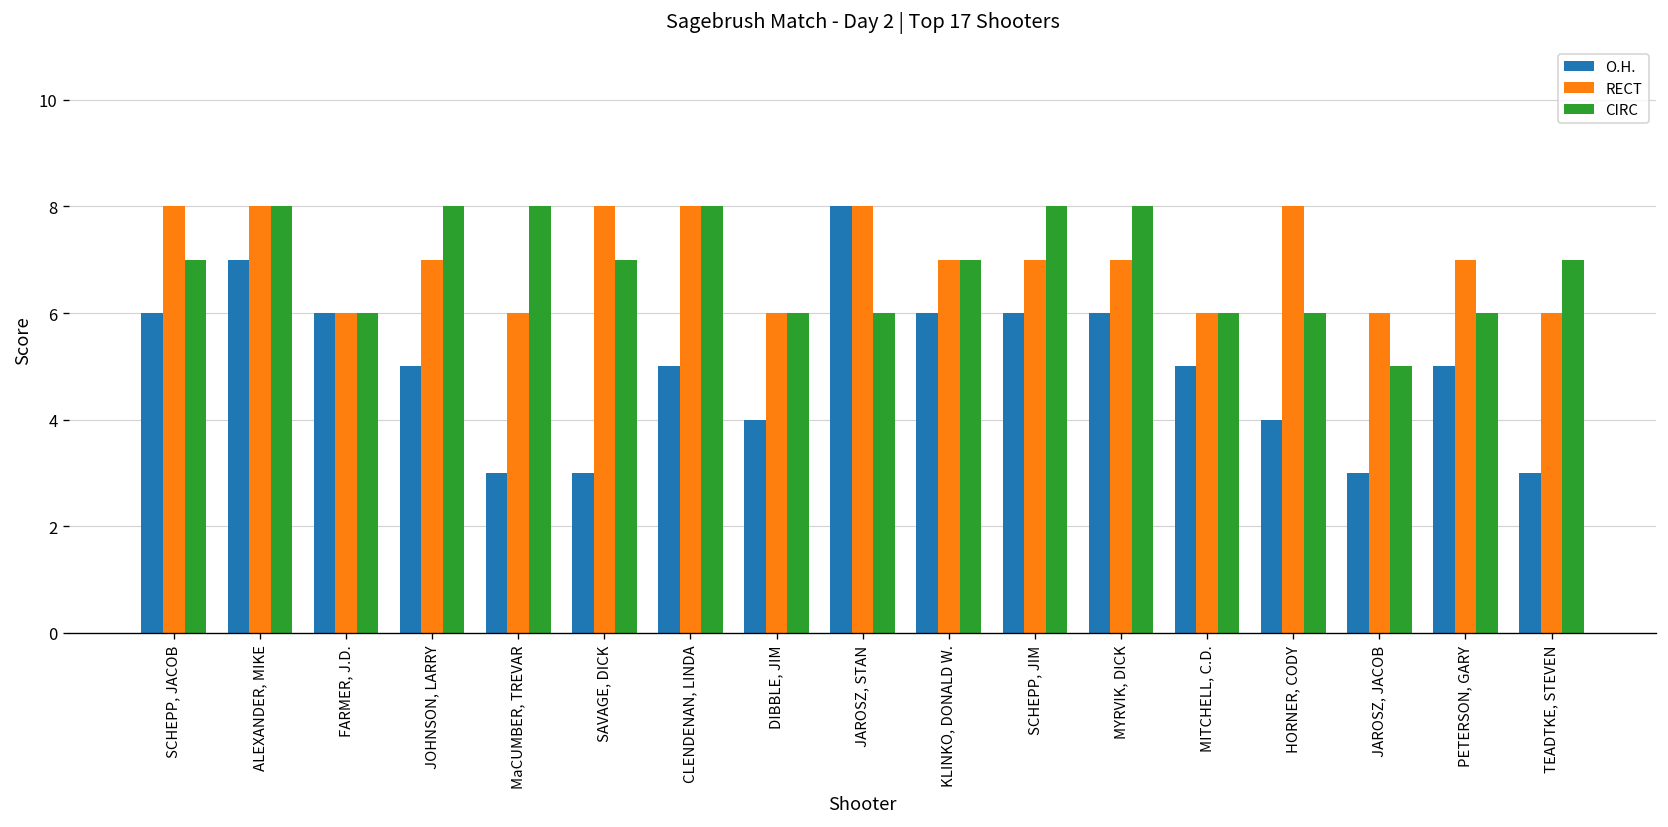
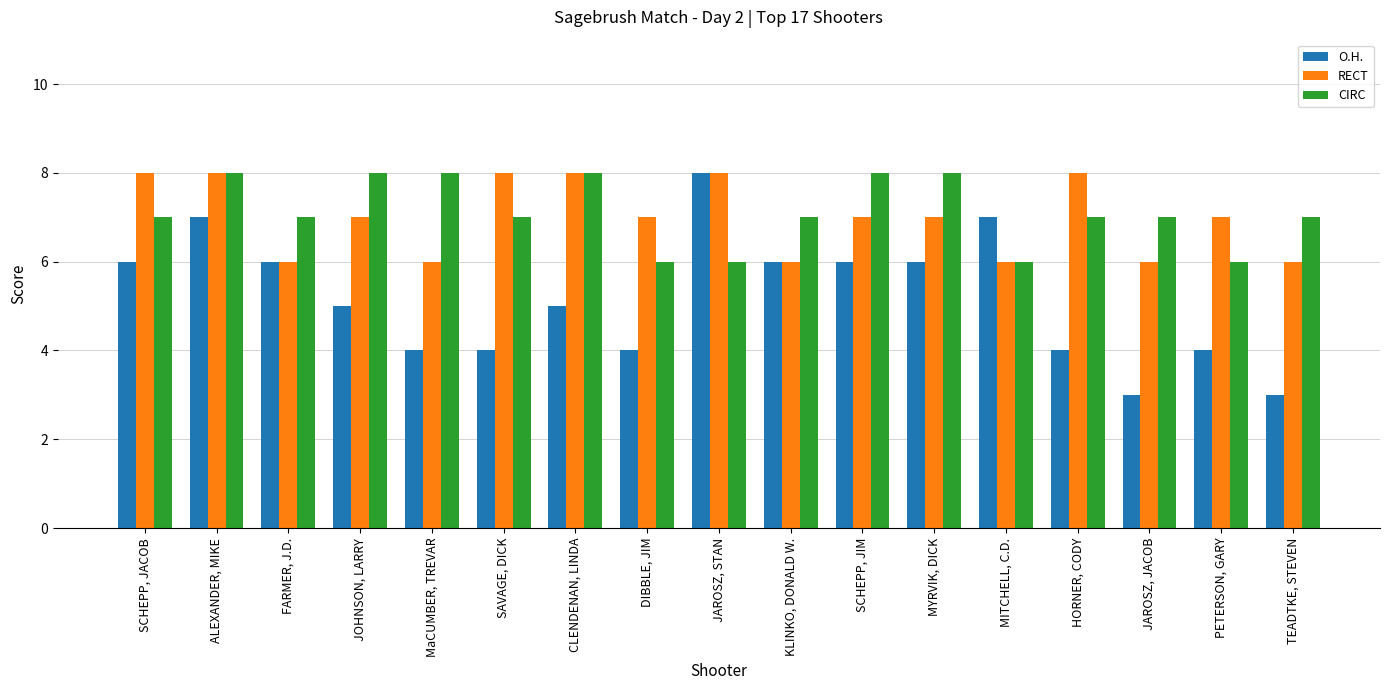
CIRC, FARMER, J.D.: 6 -> 7
O.H., MaCUMBER, TREVAR: 3 -> 4
O.H., SAVAGE, DICK: 3 -> 4
RECT, DIBBLE, JIM: 6 -> 7
RECT, KLINKO, DONALD W.: 7 -> 6
O.H., MITCHELL, C.D.: 5 -> 7
CIRC, HORNER, CODY: 6 -> 7
CIRC, JAROSZ, JACOB: 5 -> 7
O.H., PETERSON, GARY: 5 -> 4
